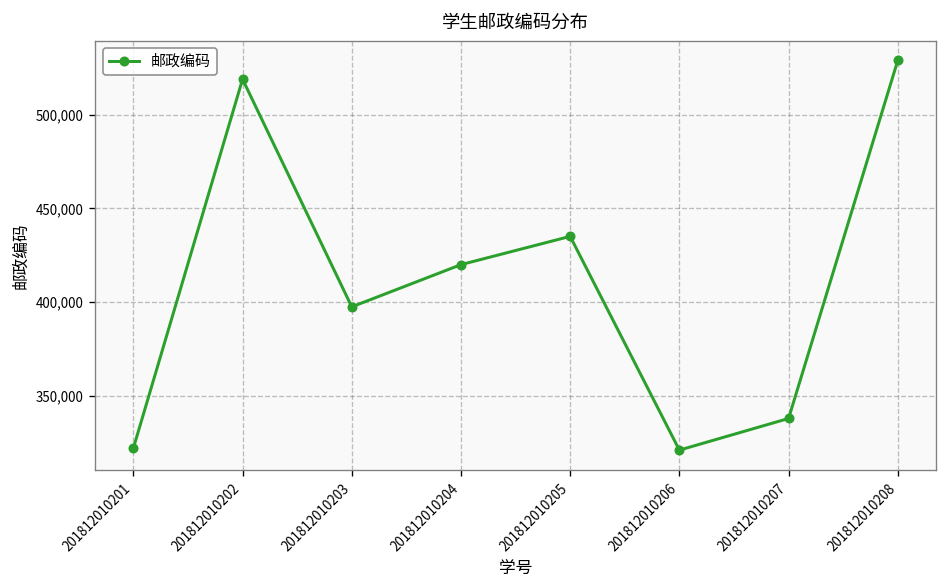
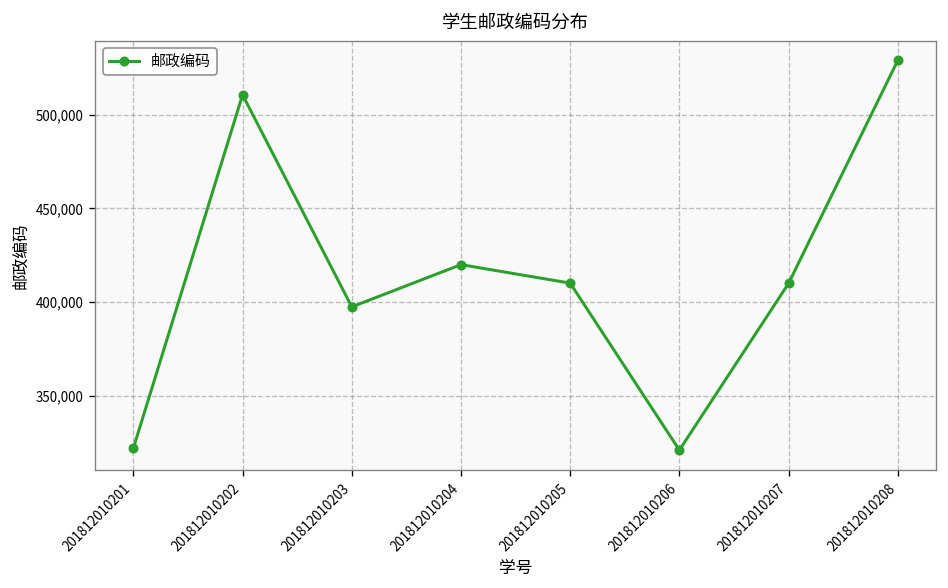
201812010202: 519,000 -> 511,000
201812010205: 435,000 -> 410,000
201812010207: 338,000 -> 410,000
